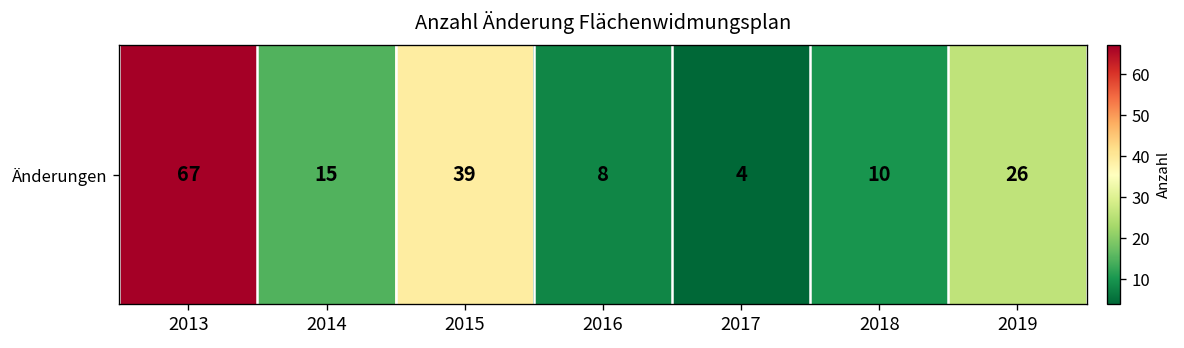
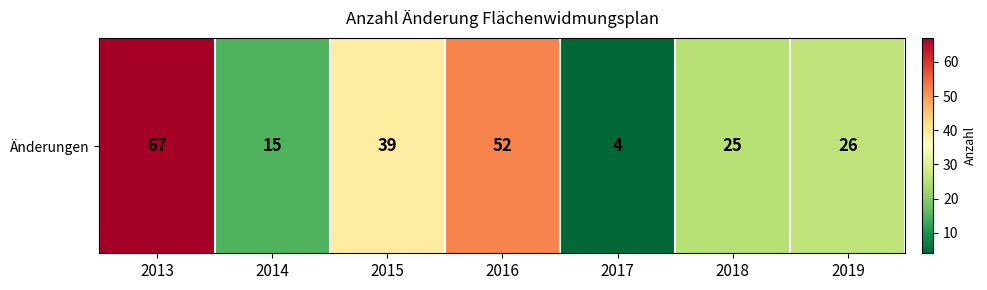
Änderungen, 2016: 8 -> 52
Änderungen, 2018: 10 -> 25
